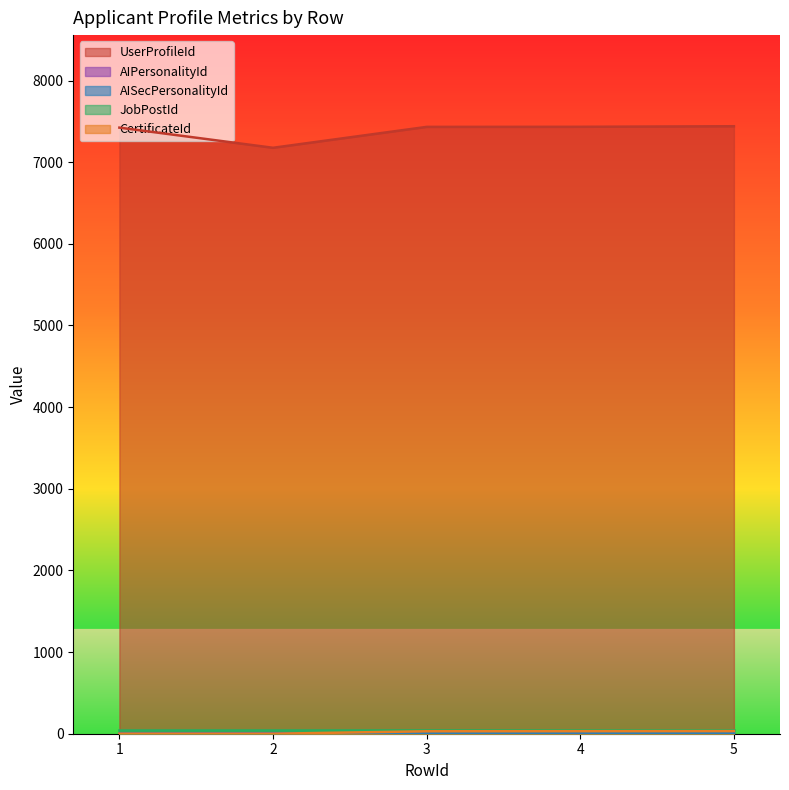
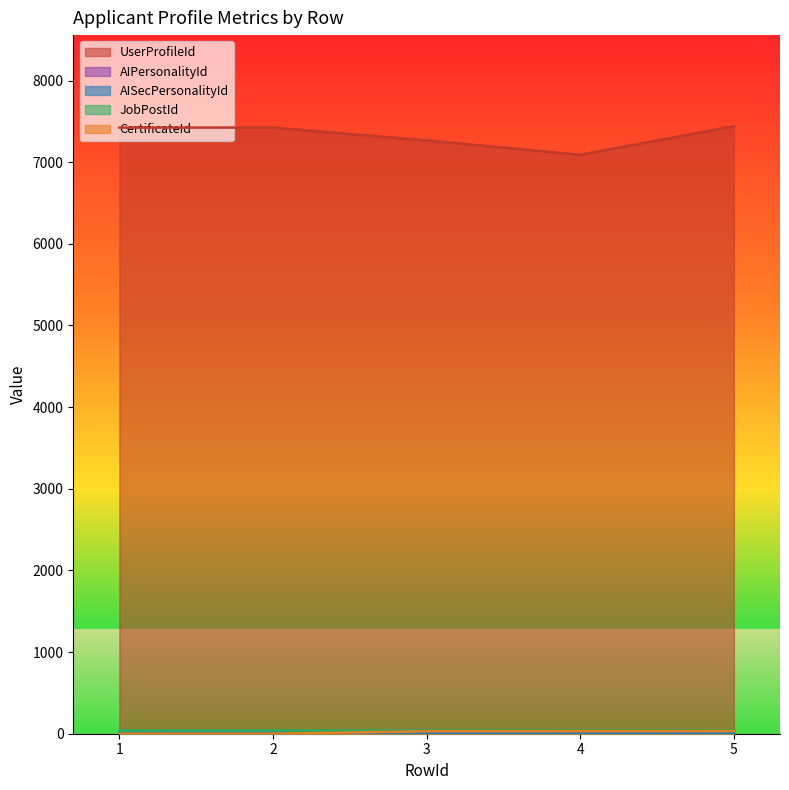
UserProfileId, 2: 7200 -> 7400
UserProfileId, 3: 7400 -> 7300
UserProfileId, 4: 7400 -> 7100
